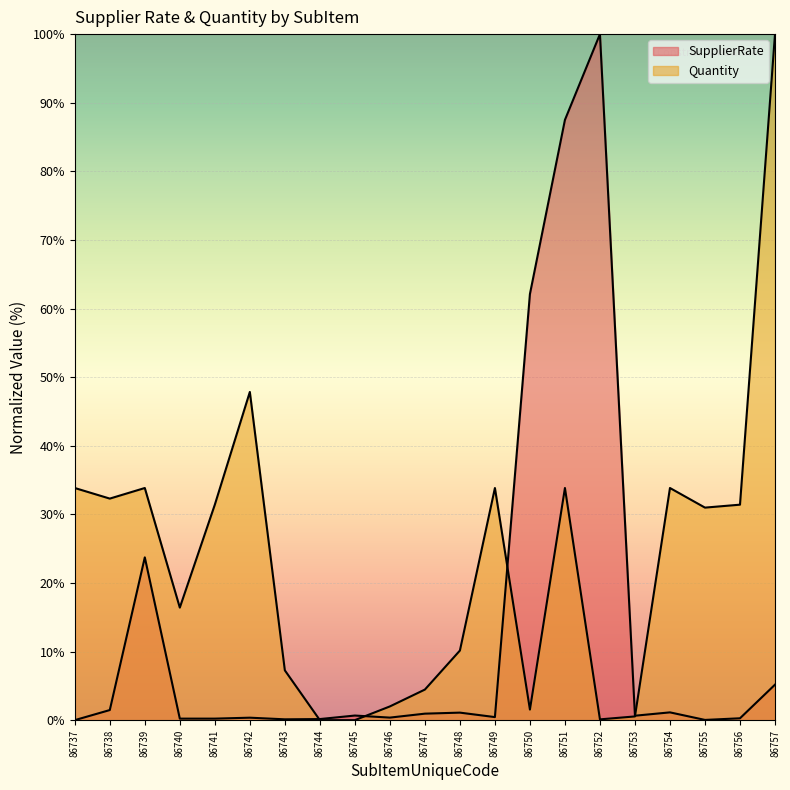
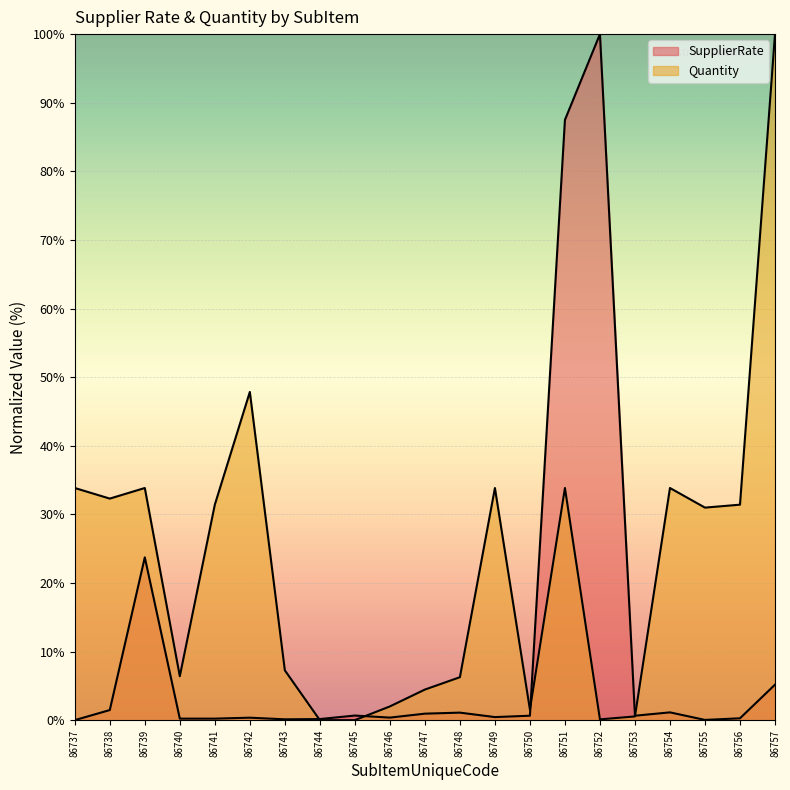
Quantity, 86740: 16% -> 6%
Quantity, 86748: 10% -> 6%
SupplierRate, 86750: 62% -> 1%
